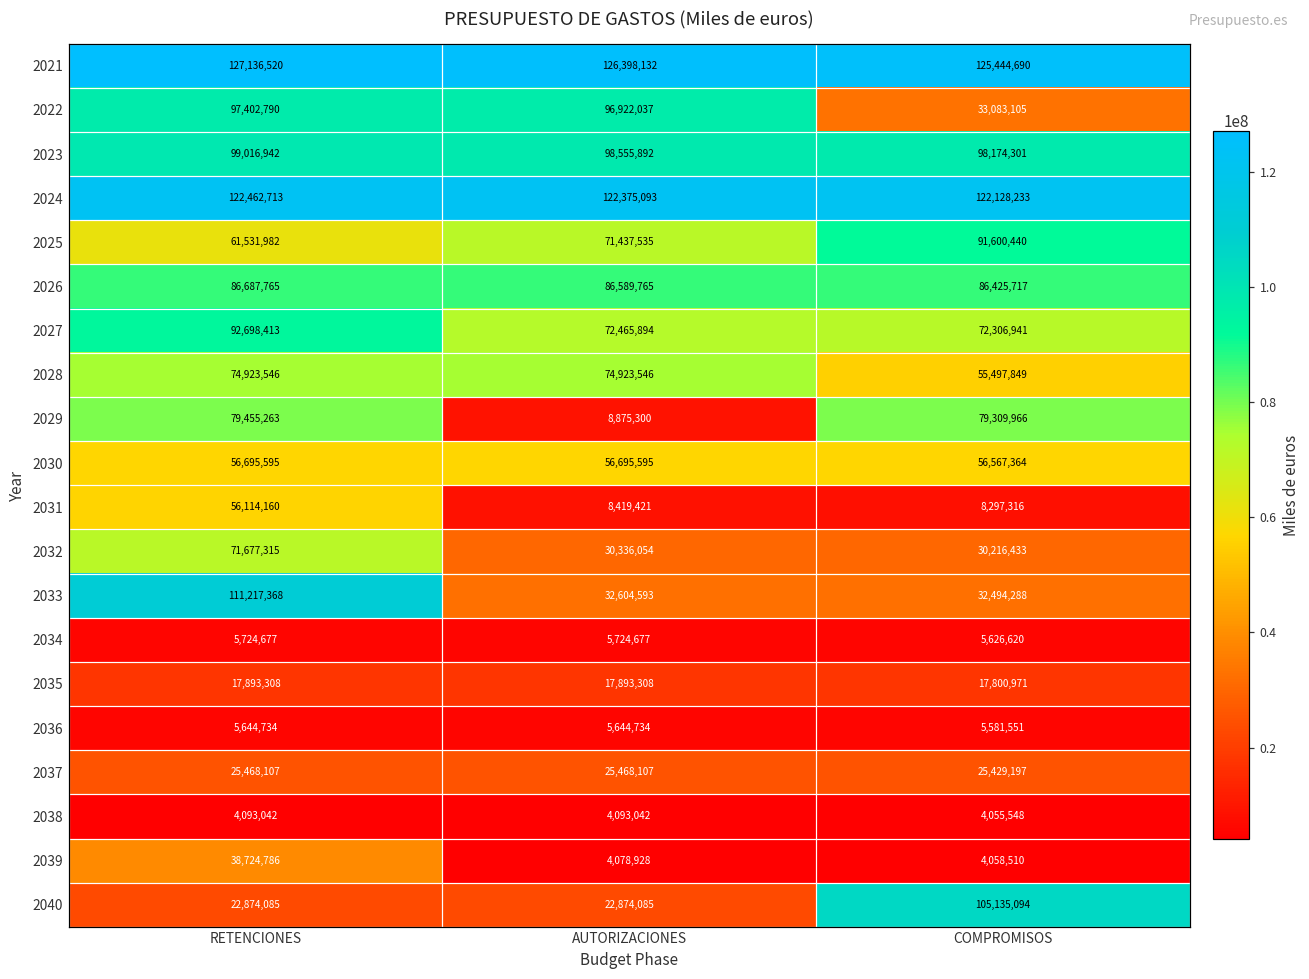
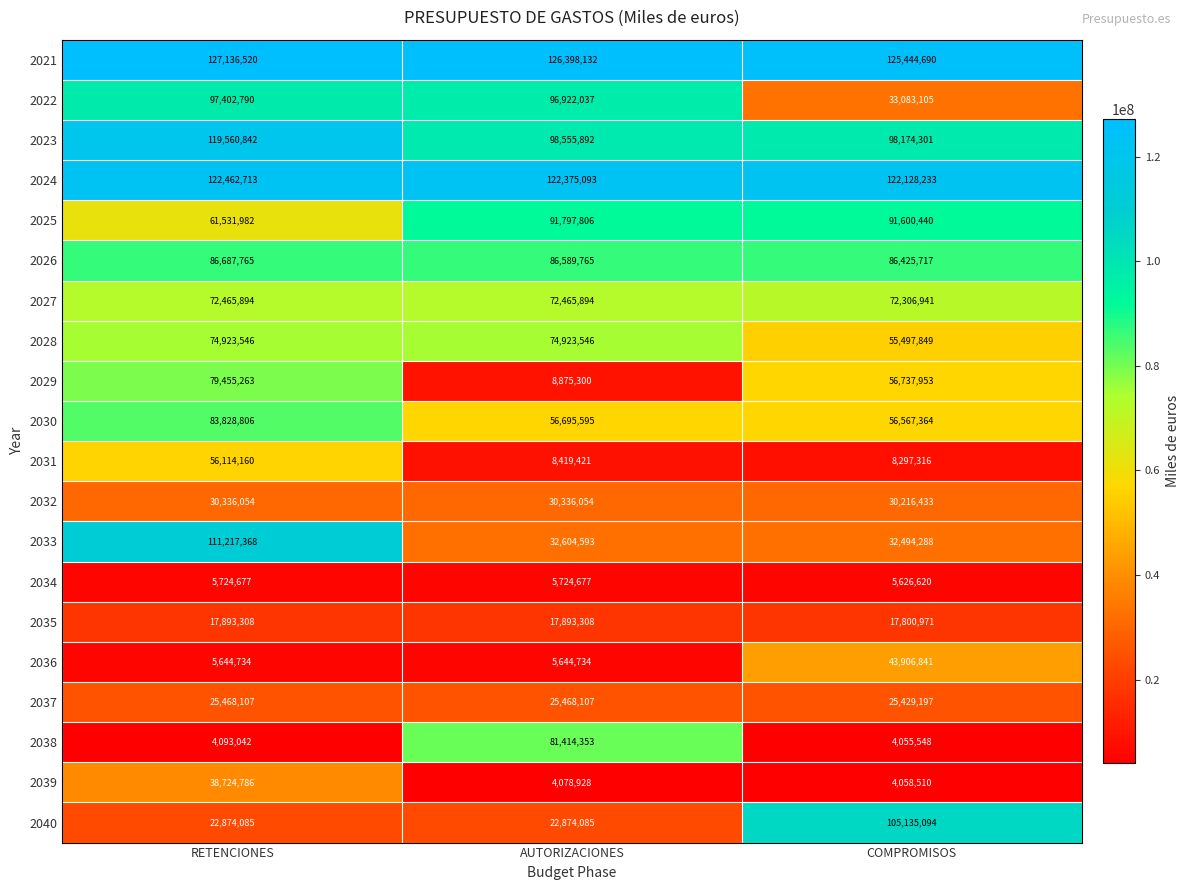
2023, RETENCIONES: 99,016,942 -> 119,560,842
2025, AUTORIZACIONES: 71,437,535 -> 91,797,806
2027, RETENCIONES: 92,698,413 -> 72,465,894
2029, COMPROMISOS: 79,309,966 -> 56,737,953
2030, RETENCIONES: 56,695,595 -> 83,828,806
2032, RETENCIONES: 71,677,315 -> 30,336,054
2036, COMPROMISOS: 5,581,551 -> 43,906,841
2038, AUTORIZACIONES: 4,093,042 -> 81,414,353
